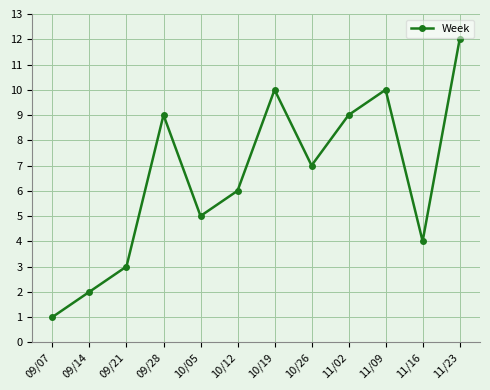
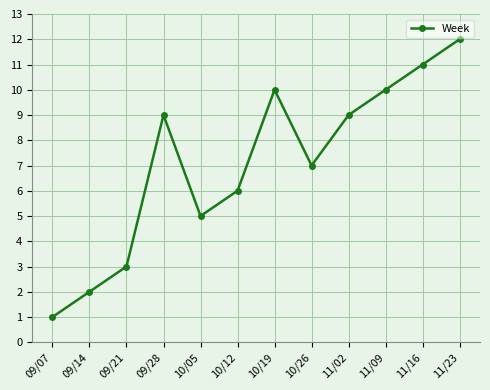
11/16: 4 -> 11
